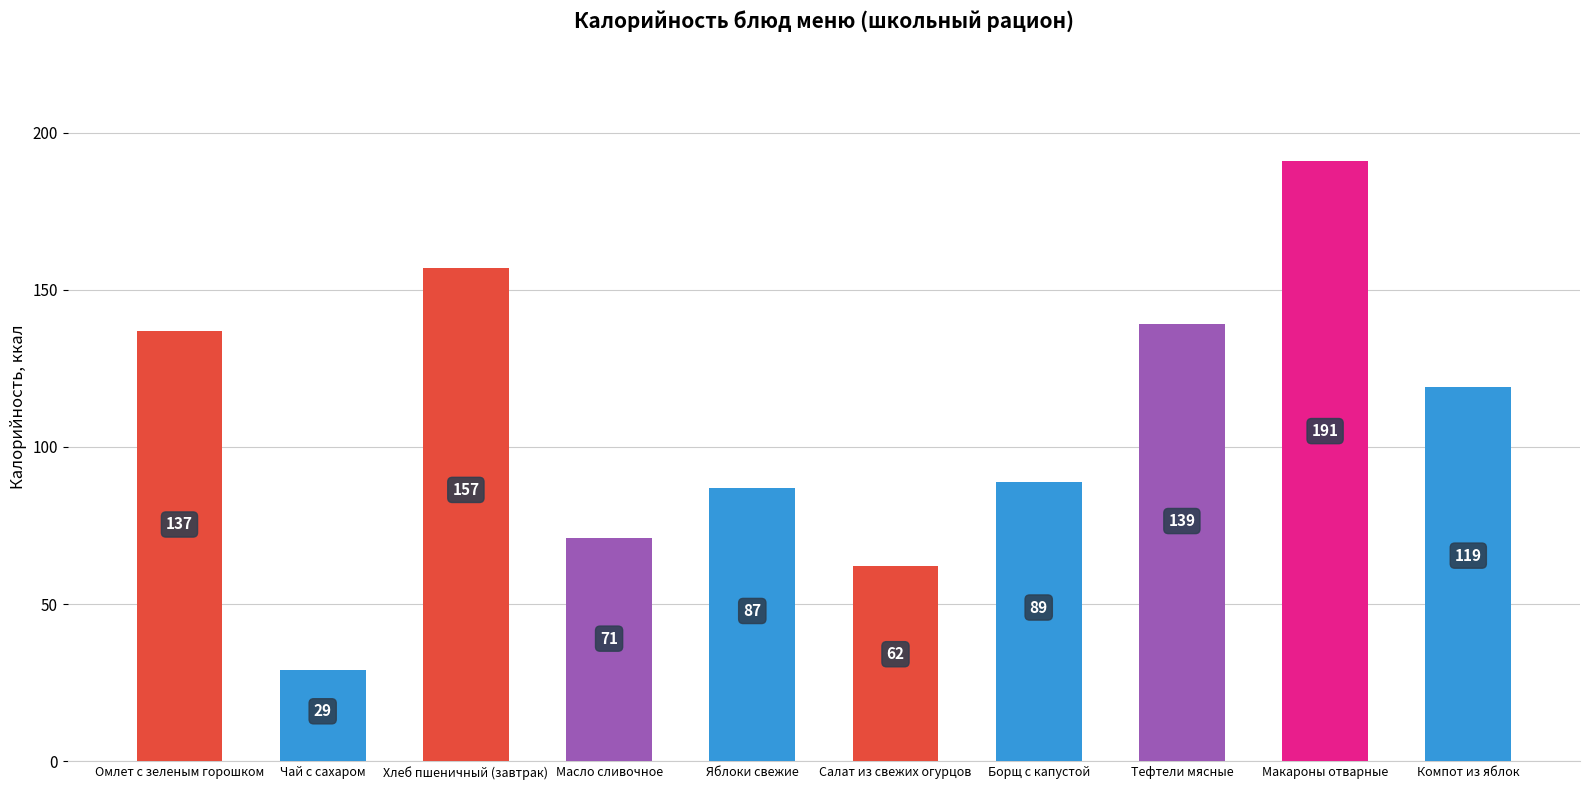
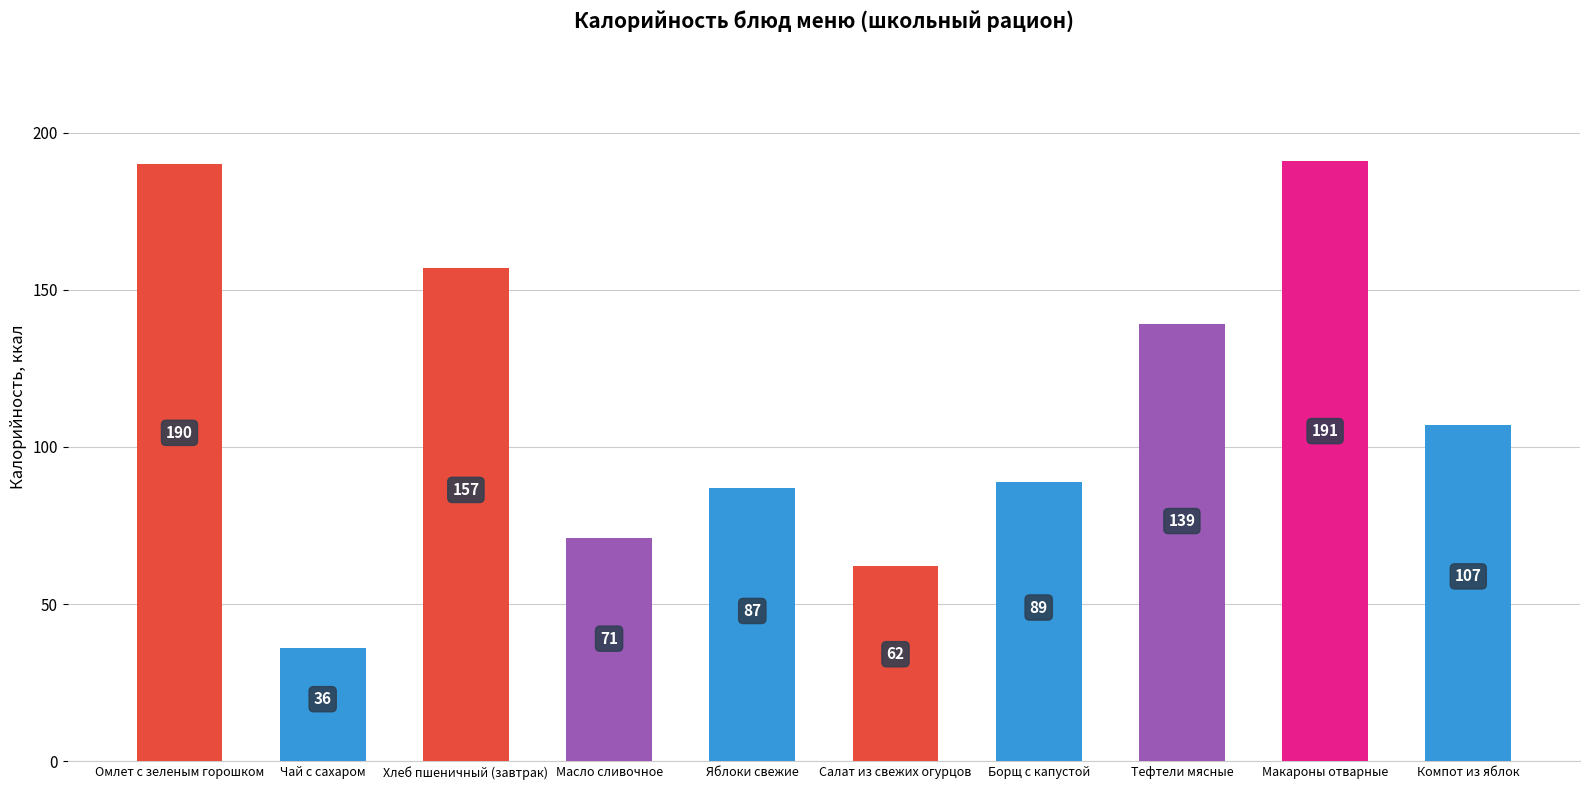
Омлет с зеленым горошком: 137 -> 190
Чай с сахаром: 29 -> 36
Компот из яблок: 119 -> 107
